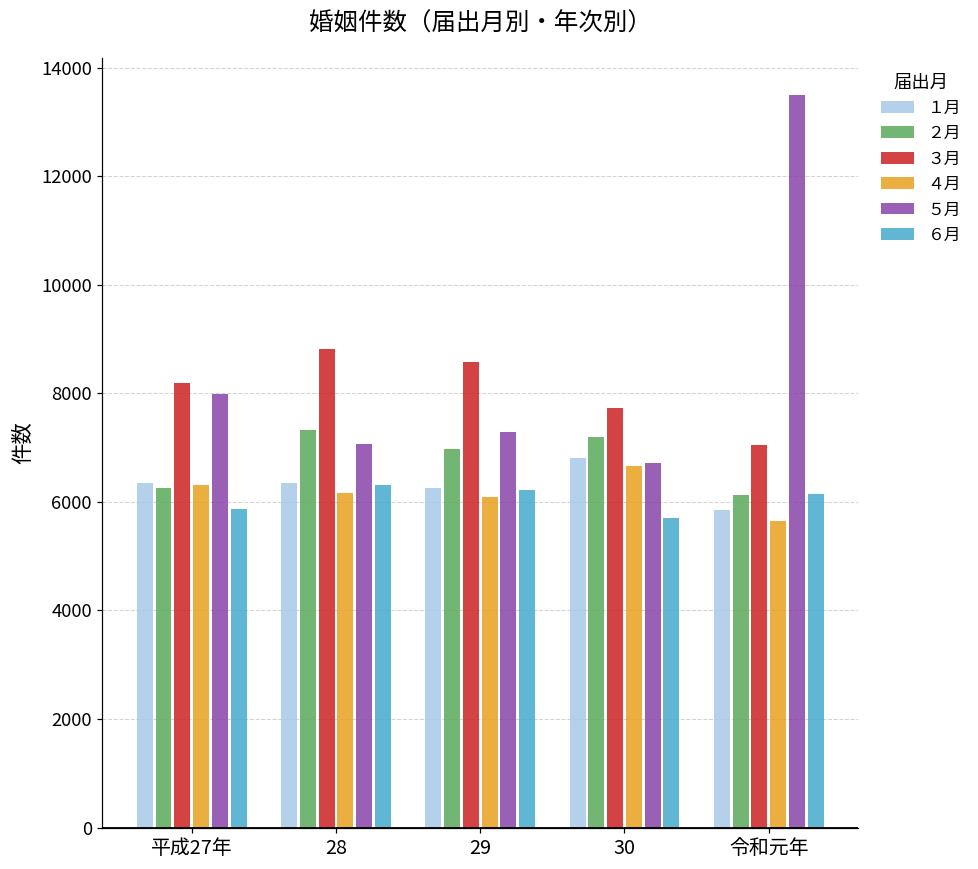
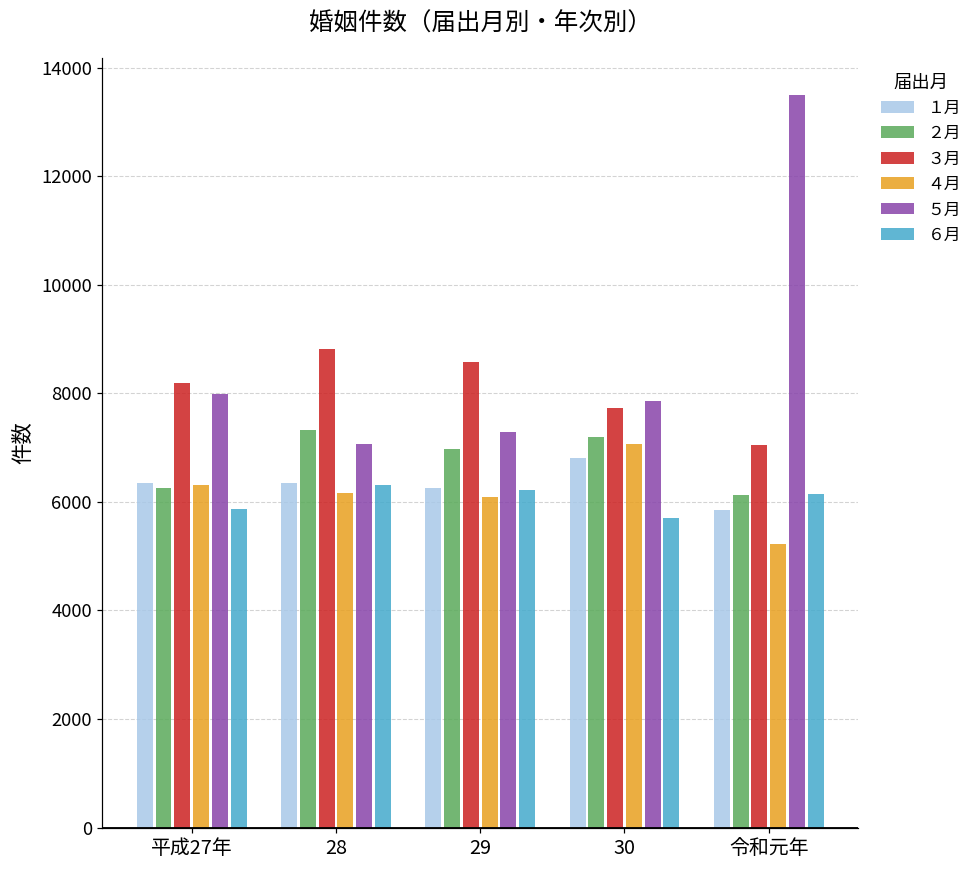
４月, 30: 6700 -> 7100
５月, 30: 6700 -> 7900
４月, 令和元年: 5600 -> 5200
